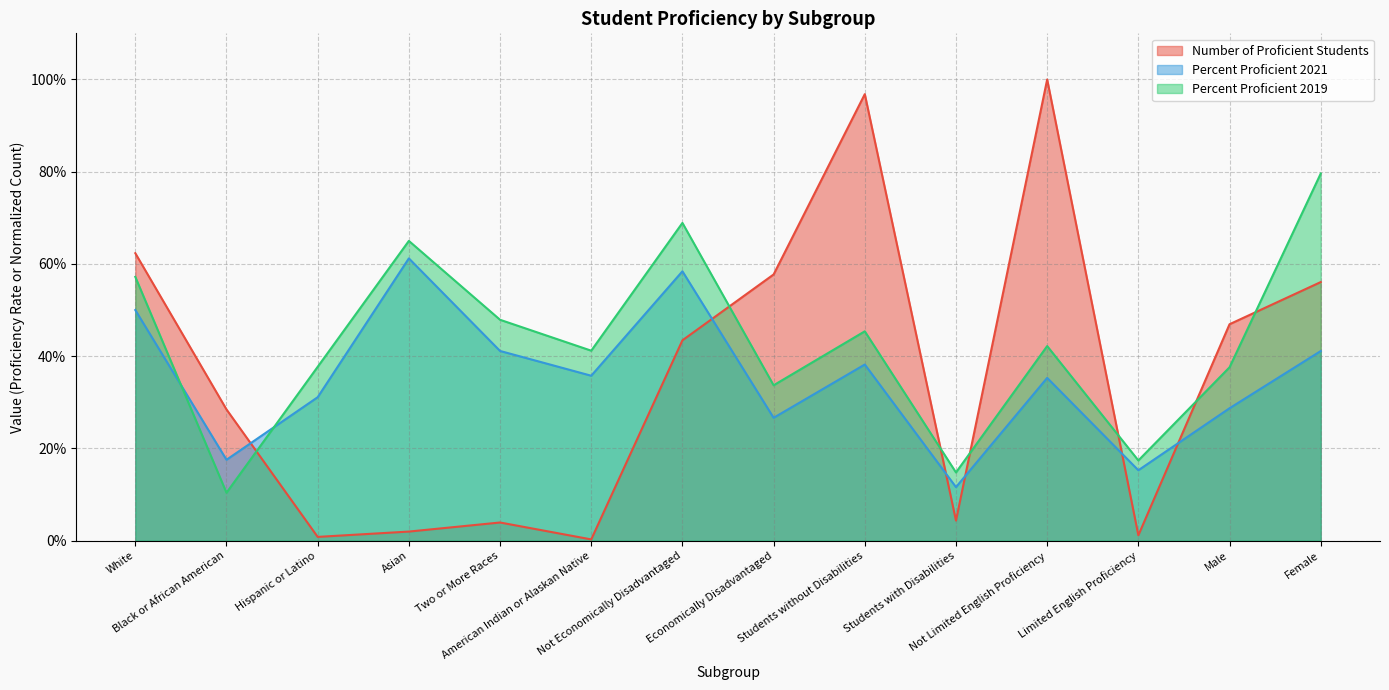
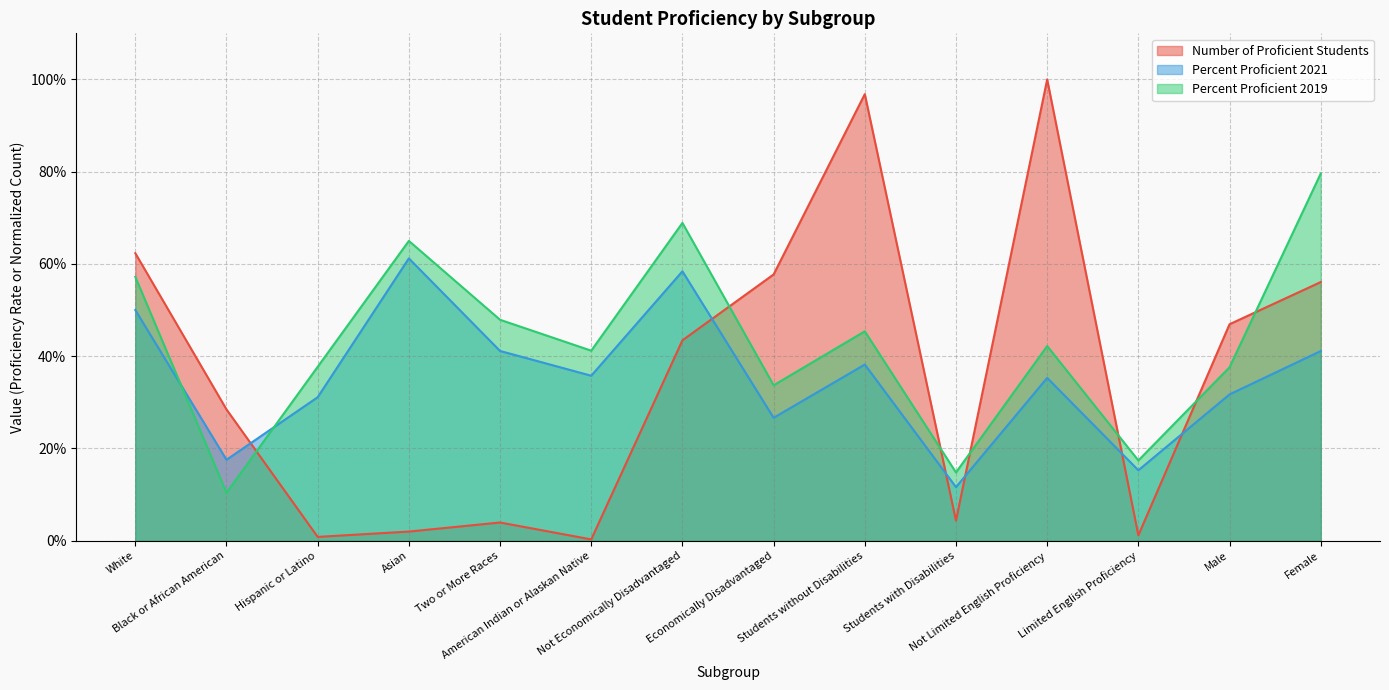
Percent Proficient 2021, Male: 29% -> 32%
